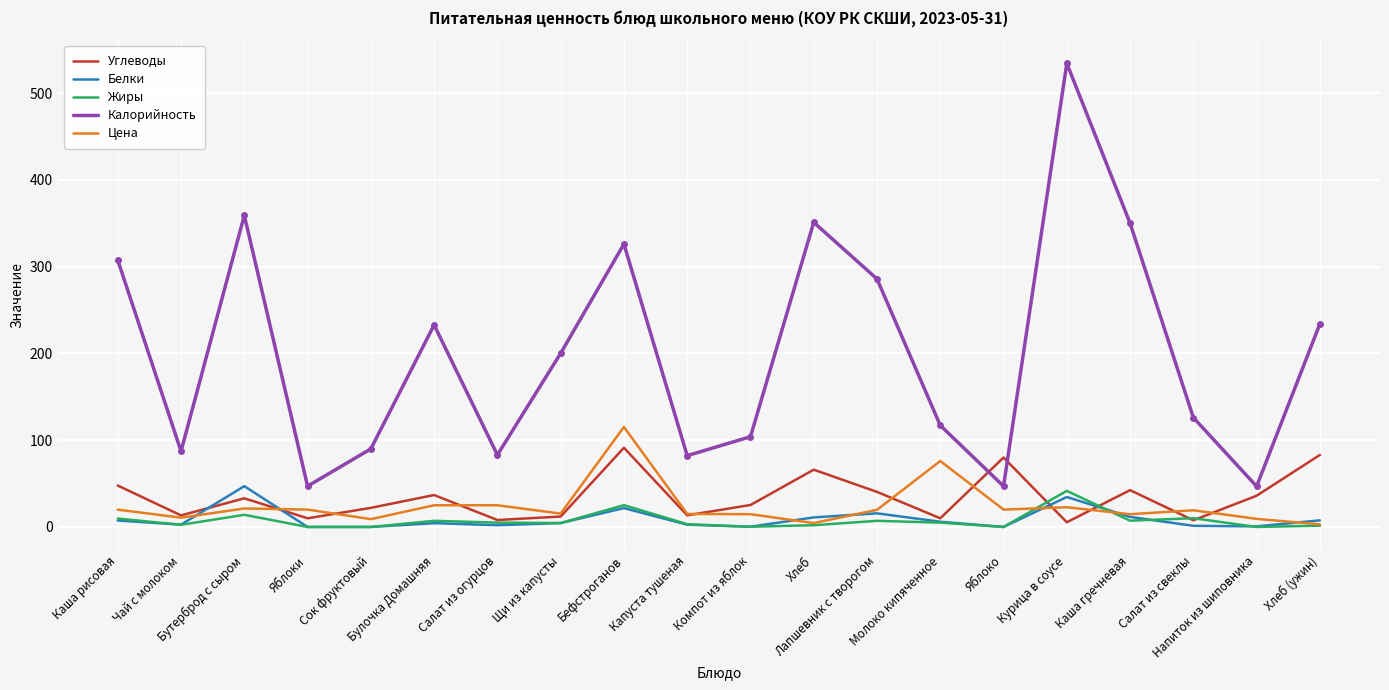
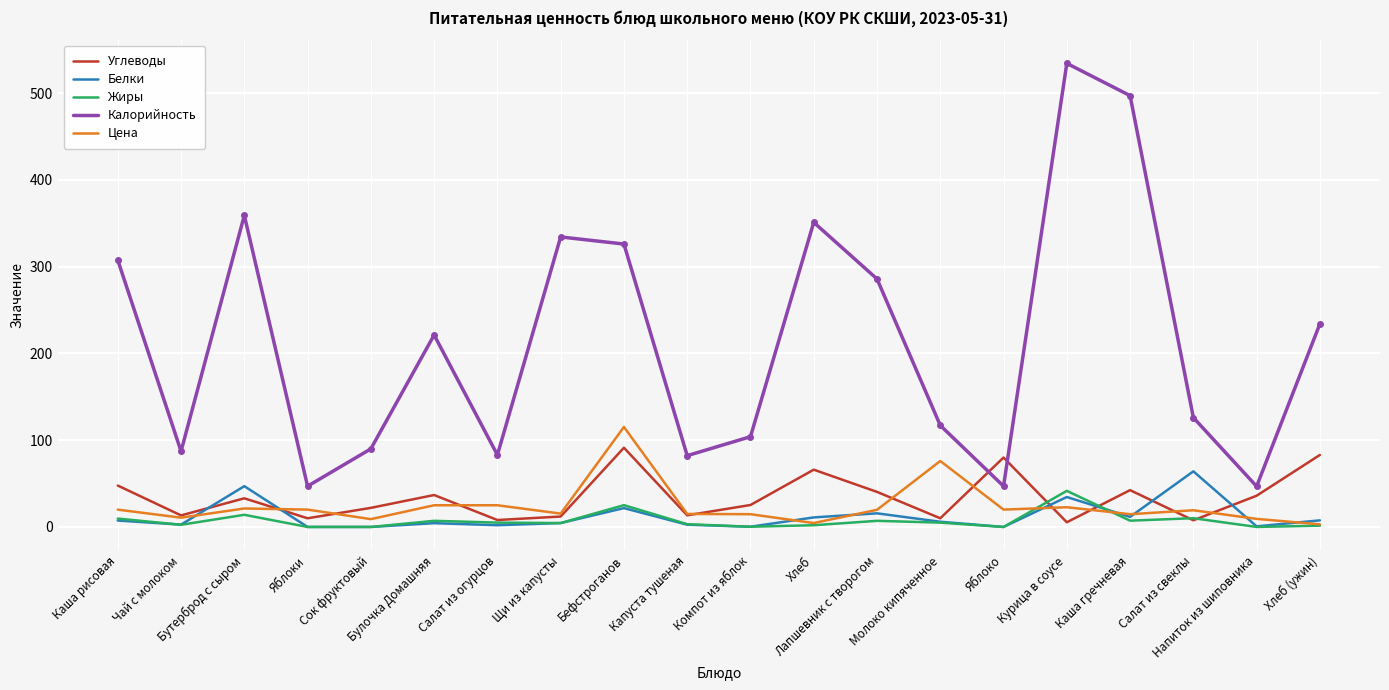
Калорийность, Булочка Домашняя: 230 -> 220
Калорийность, Щи из капусты: 200 -> 330
Калорийность, Каша гречневая: 350 -> 500
Белки, Салат из свеклы: 0 -> 60
